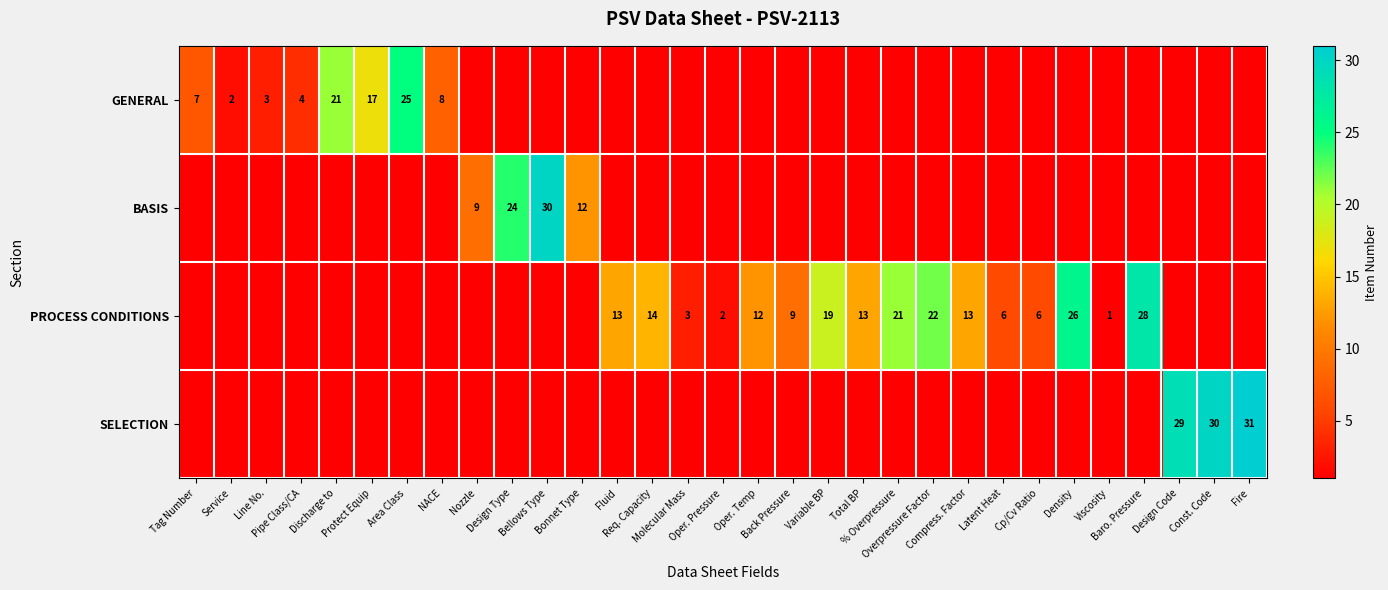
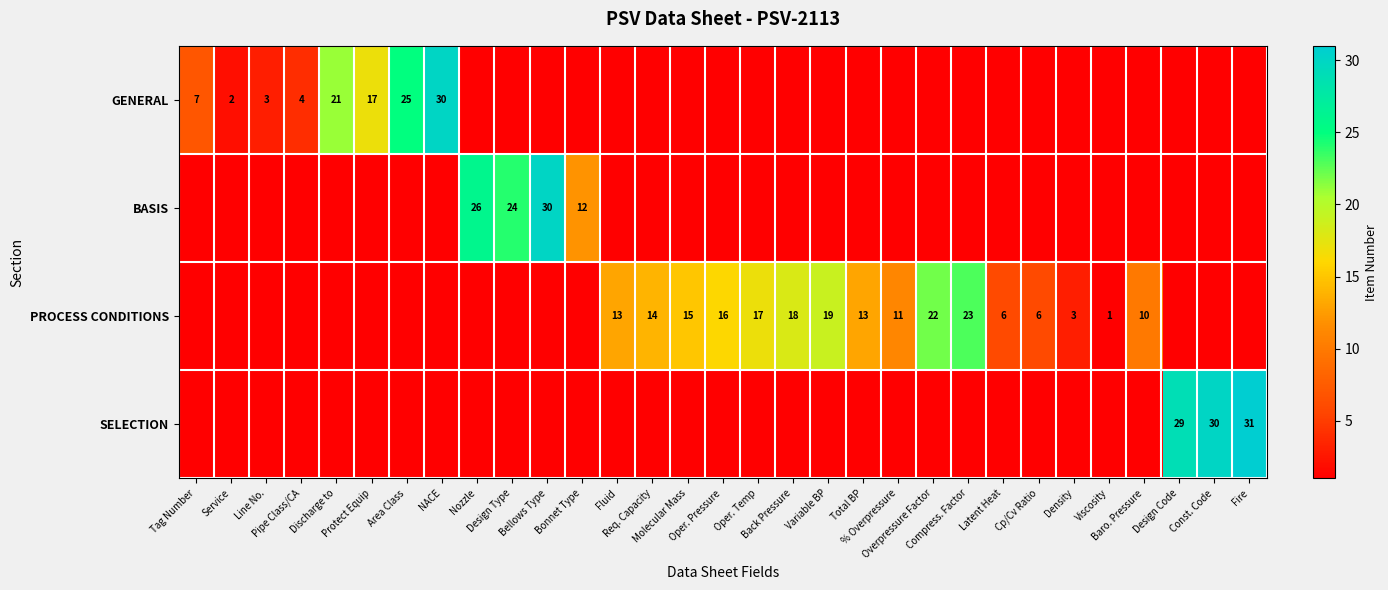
GENERAL, NACE: 8 -> 30
BASIS, Nozzle: 9 -> 26
PROCESS CONDITIONS, Molecular Mass: 3 -> 15
PROCESS CONDITIONS, Oper. Pressure: 2 -> 16
PROCESS CONDITIONS, Oper. Temp: 12 -> 17
PROCESS CONDITIONS, Back Pressure: 9 -> 18
PROCESS CONDITIONS, % Overpressure: 21 -> 11
PROCESS CONDITIONS, Compress. Factor: 13 -> 23
PROCESS CONDITIONS, Density: 26 -> 3
PROCESS CONDITIONS, Baro. Pressure: 28 -> 10
